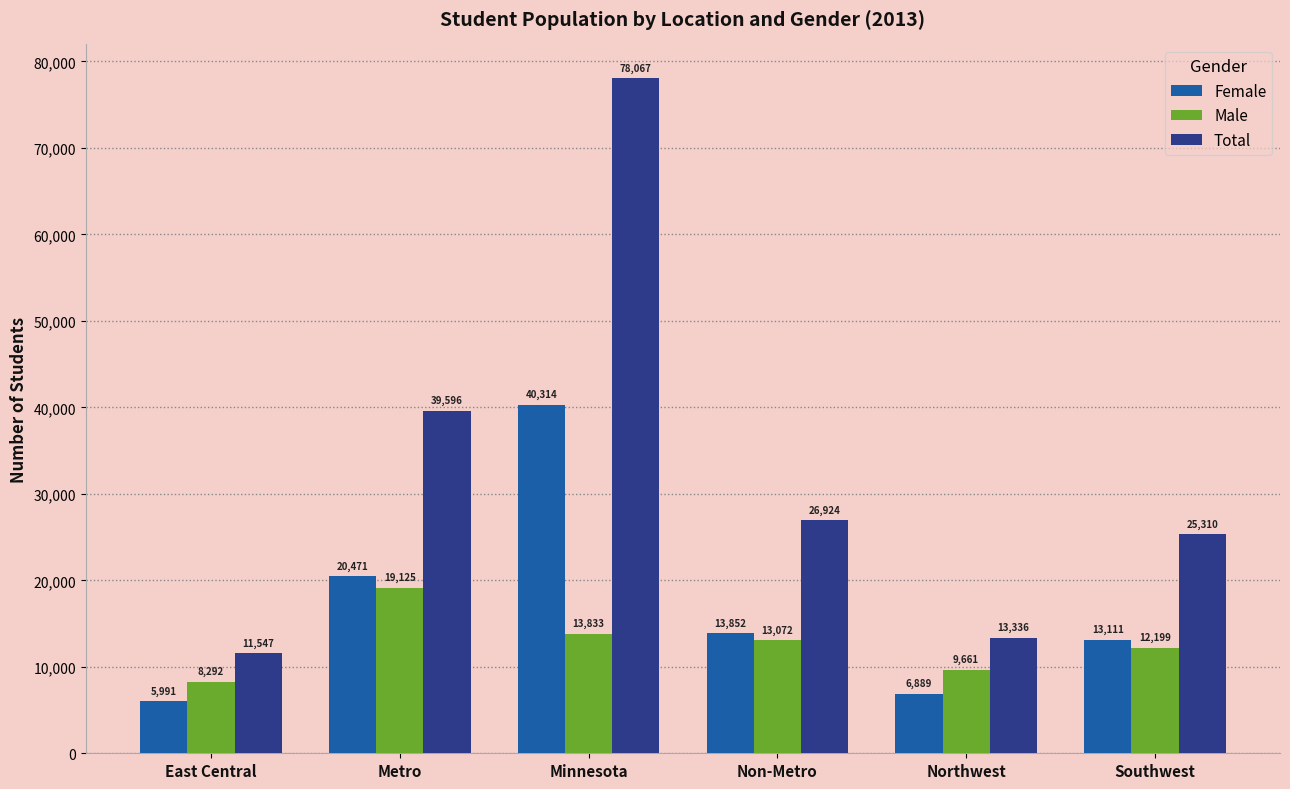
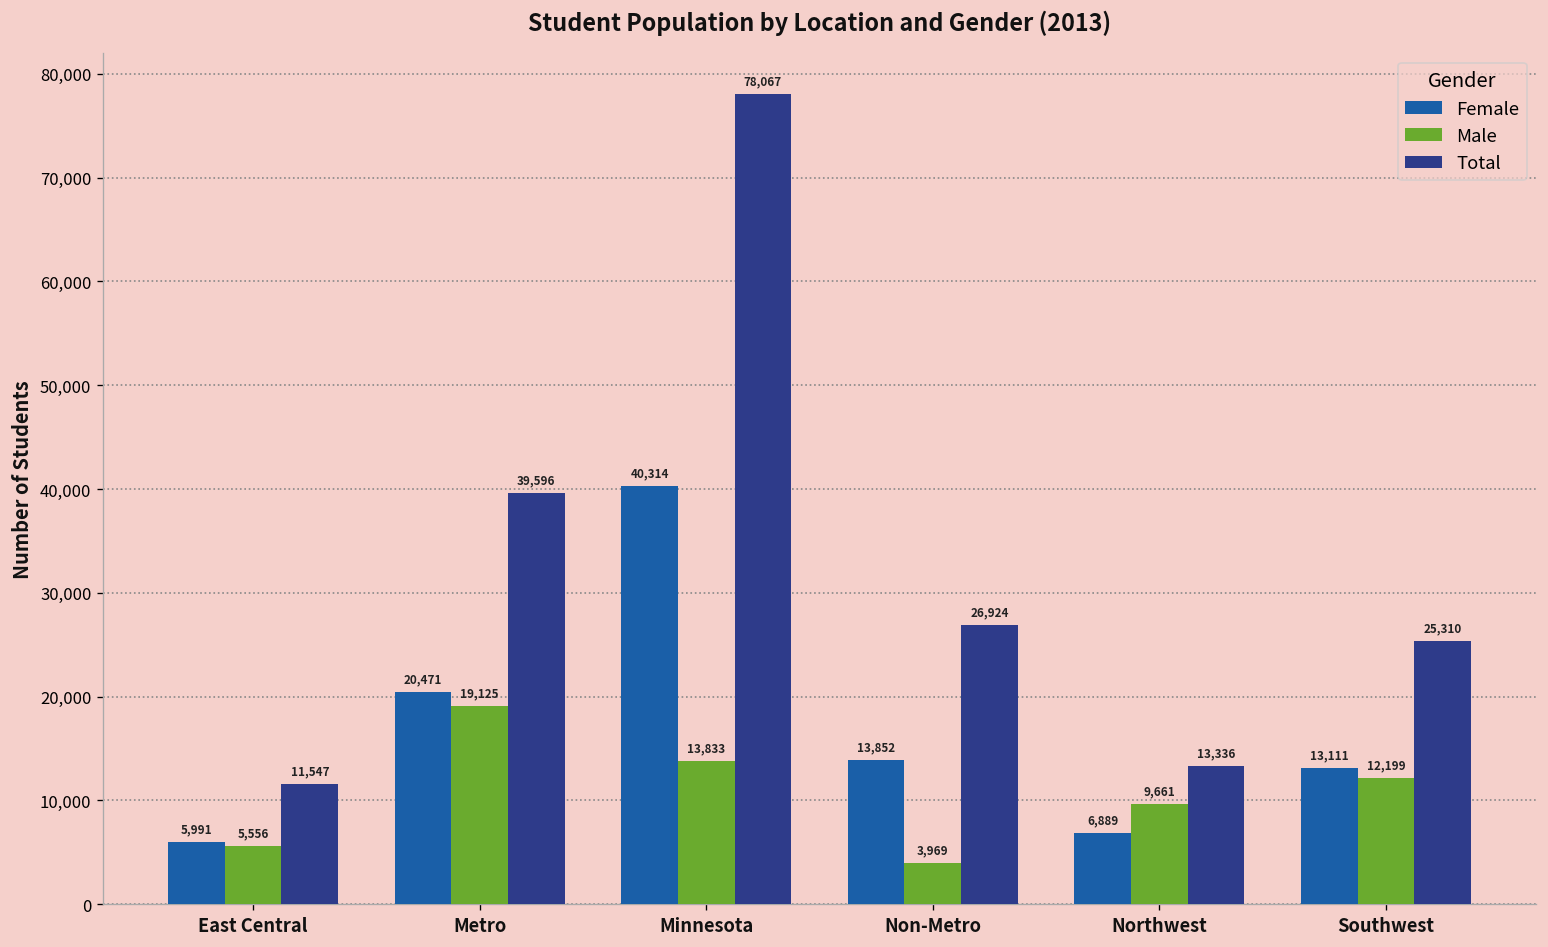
Male, East Central: 8,292 -> 5,556
Male, Non-Metro: 13,072 -> 3,969
